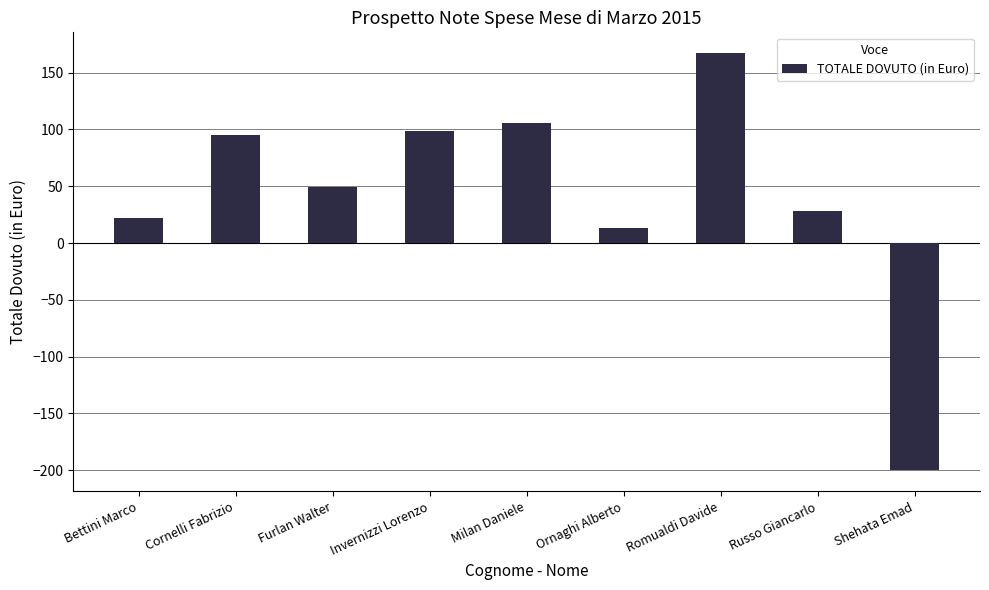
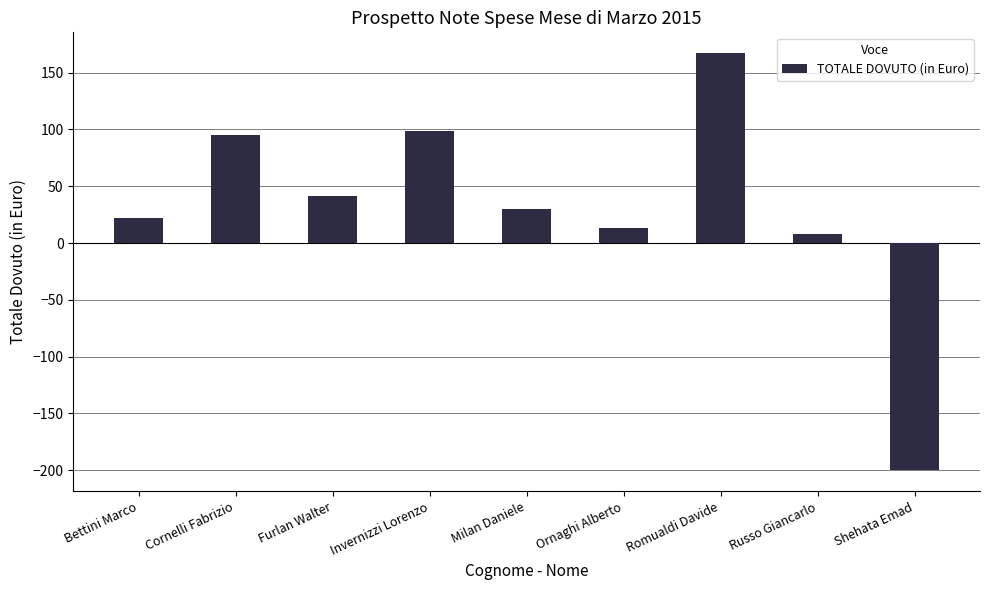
Furlan Walter: 49 -> 42
Milan Daniele: 106 -> 30
Russo Giancarlo: 28 -> 8
